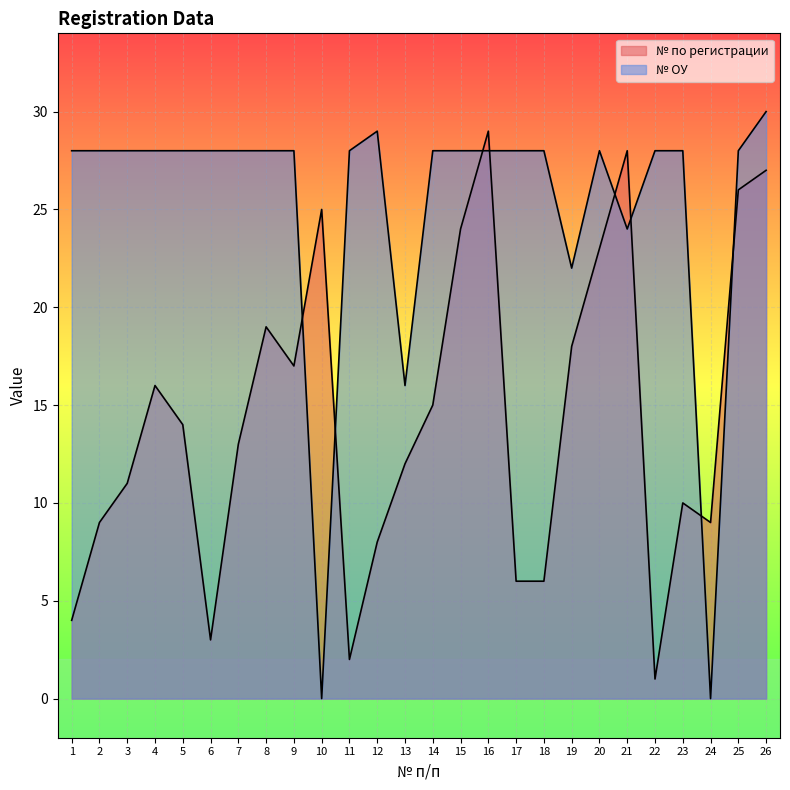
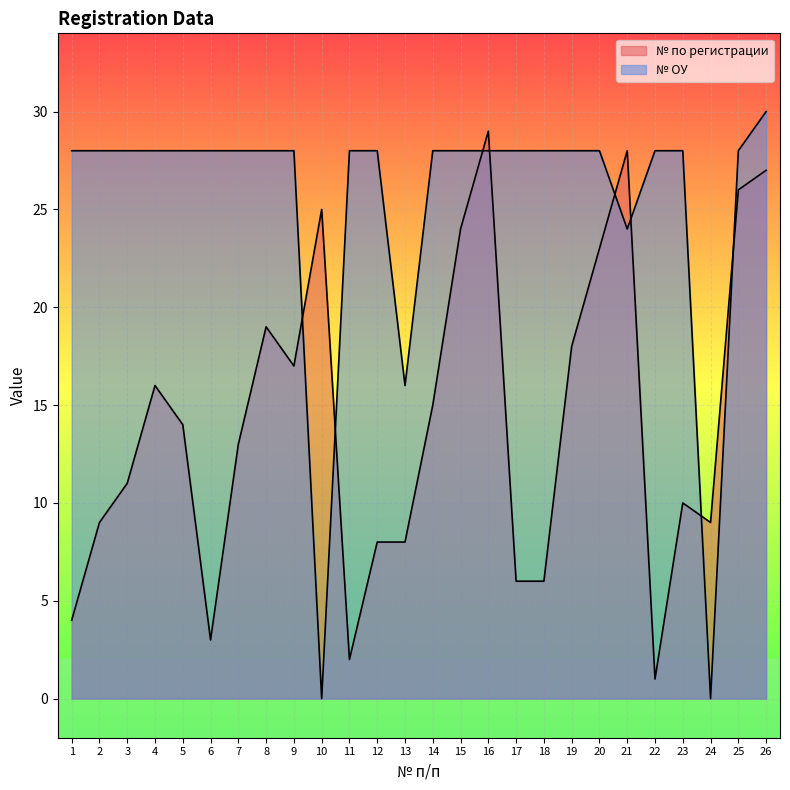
№ ОУ, 12: 29 -> 28
№ по регистрации, 13: 12 -> 8
№ ОУ, 19: 22 -> 28
